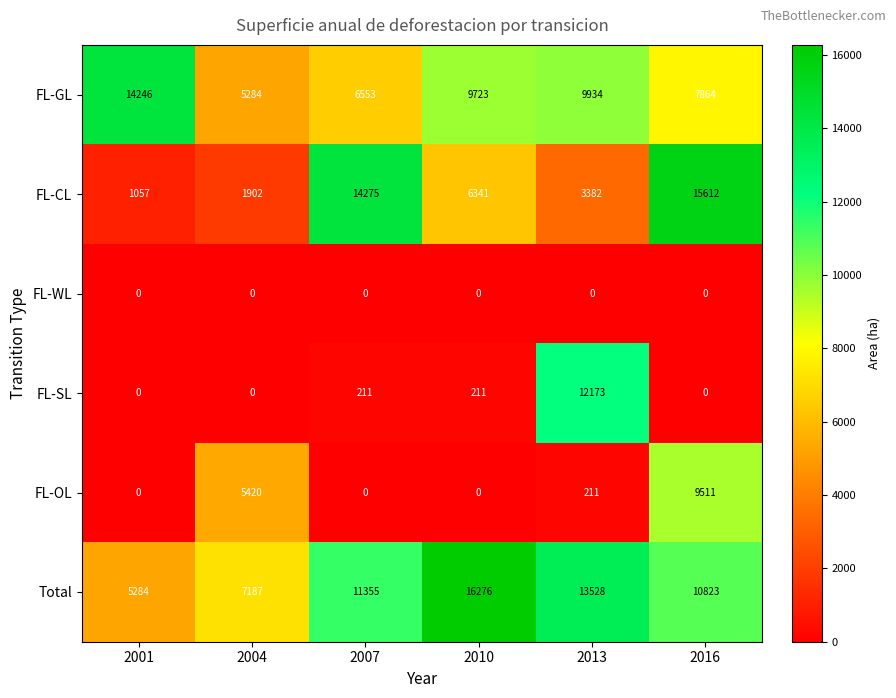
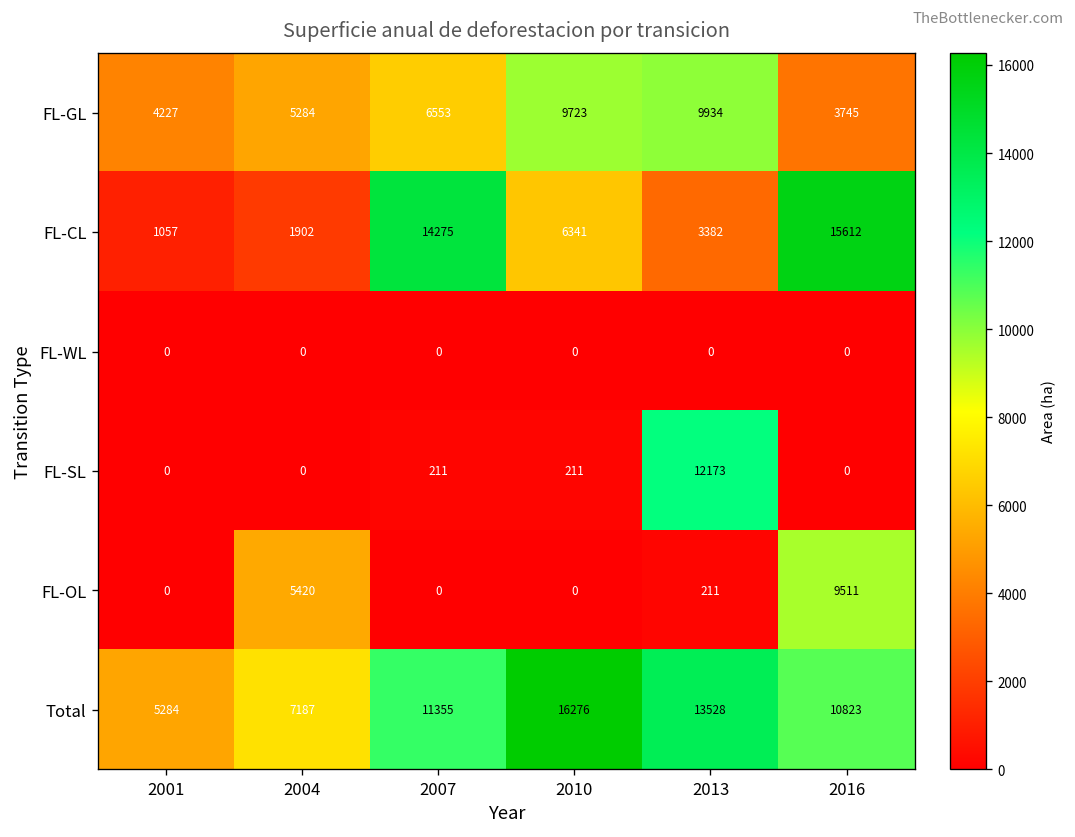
FL-GL, 2001: 14246 -> 4227
FL-GL, 2016: 7864 -> 3745
